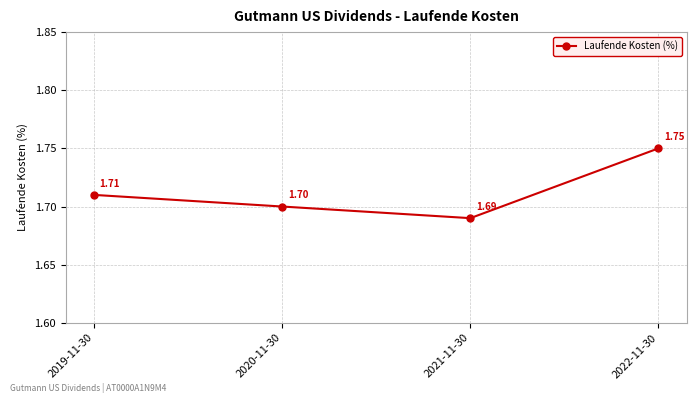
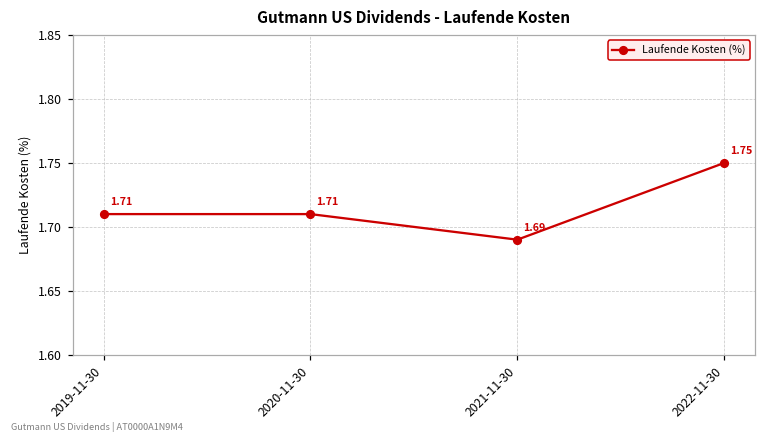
2020-11-30: 1.70 -> 1.71
